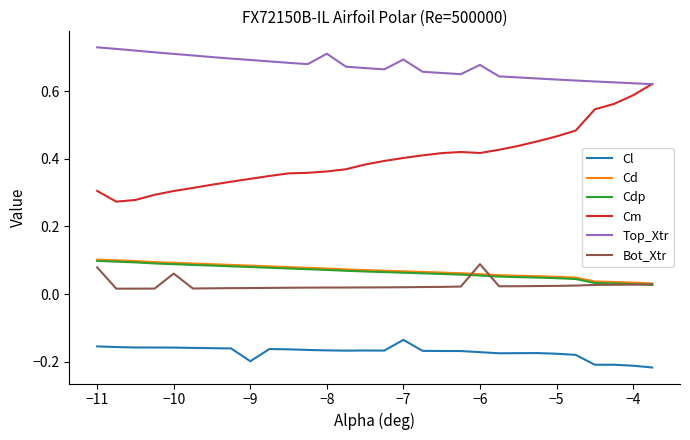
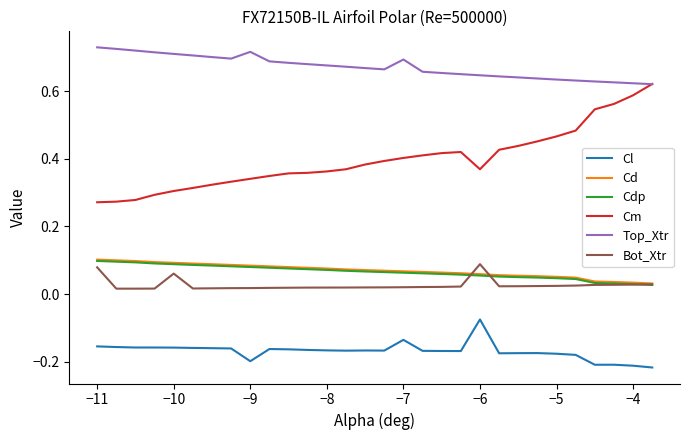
Cm, −11: 0.31 -> 0.27
Top_Xtr, −9: 0.69 -> 0.72
Top_Xtr, −8: 0.71 -> 0.68
Cl, −6: -0.17 -> -0.08
Cm, −6: 0.42 -> 0.37
Top_Xtr, −6: 0.68 -> 0.65
